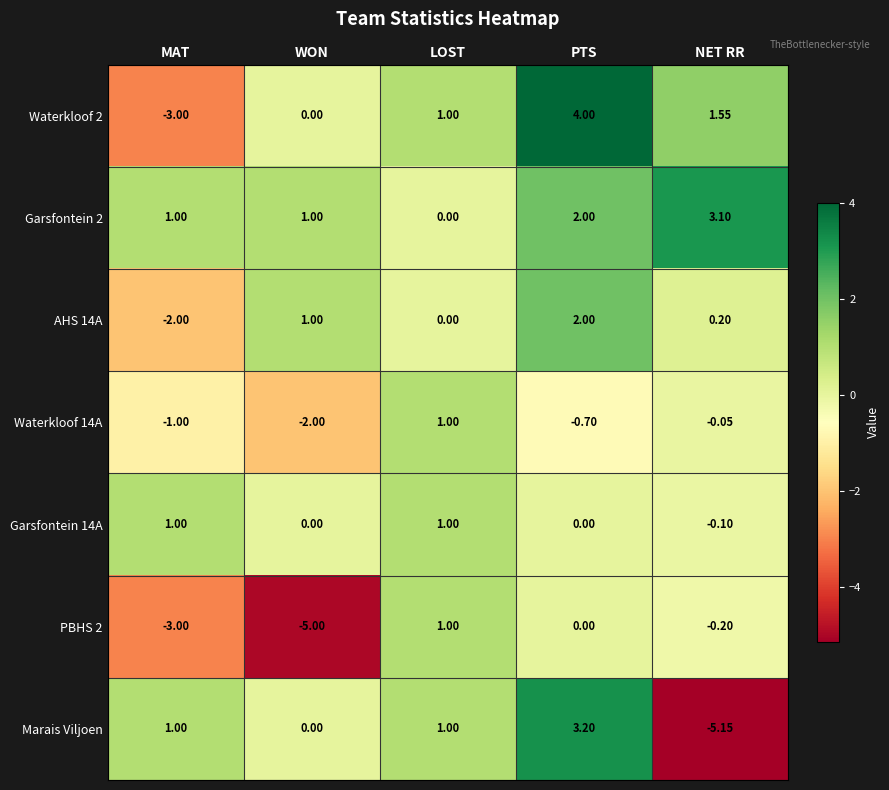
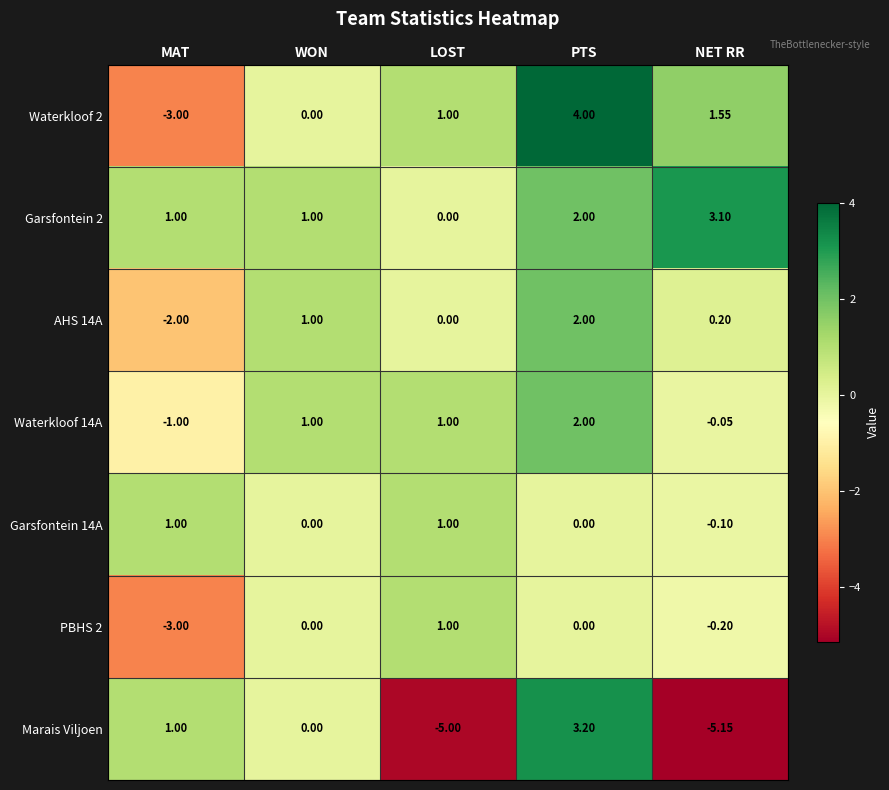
Waterkloof 14A, WON: -2.00 -> 1.00
Waterkloof 14A, PTS: -0.70 -> 2.00
PBHS 2, WON: -5.00 -> 0.00
Marais Viljoen, LOST: 1.00 -> -5.00
